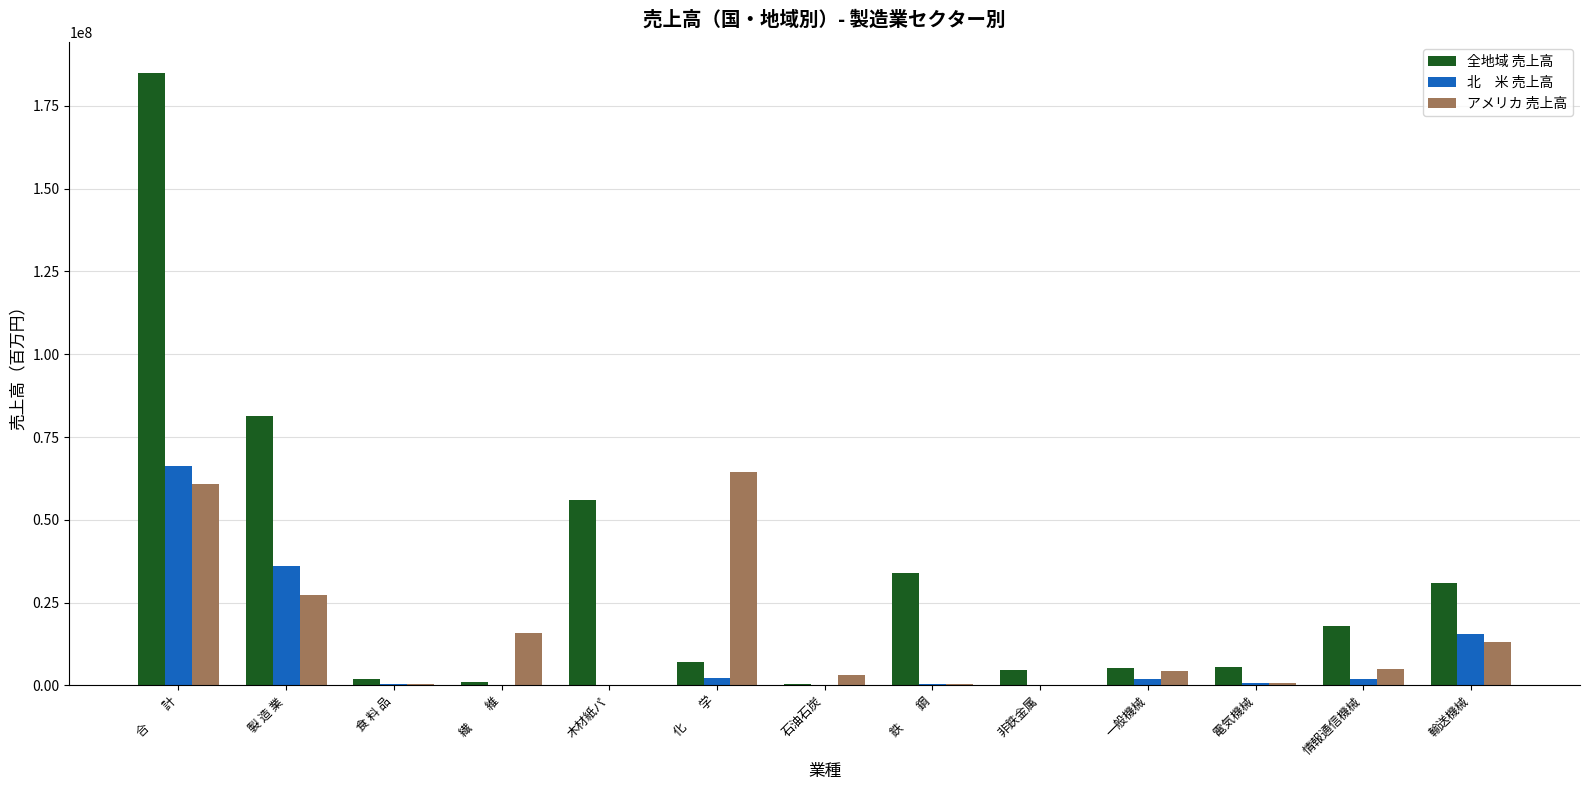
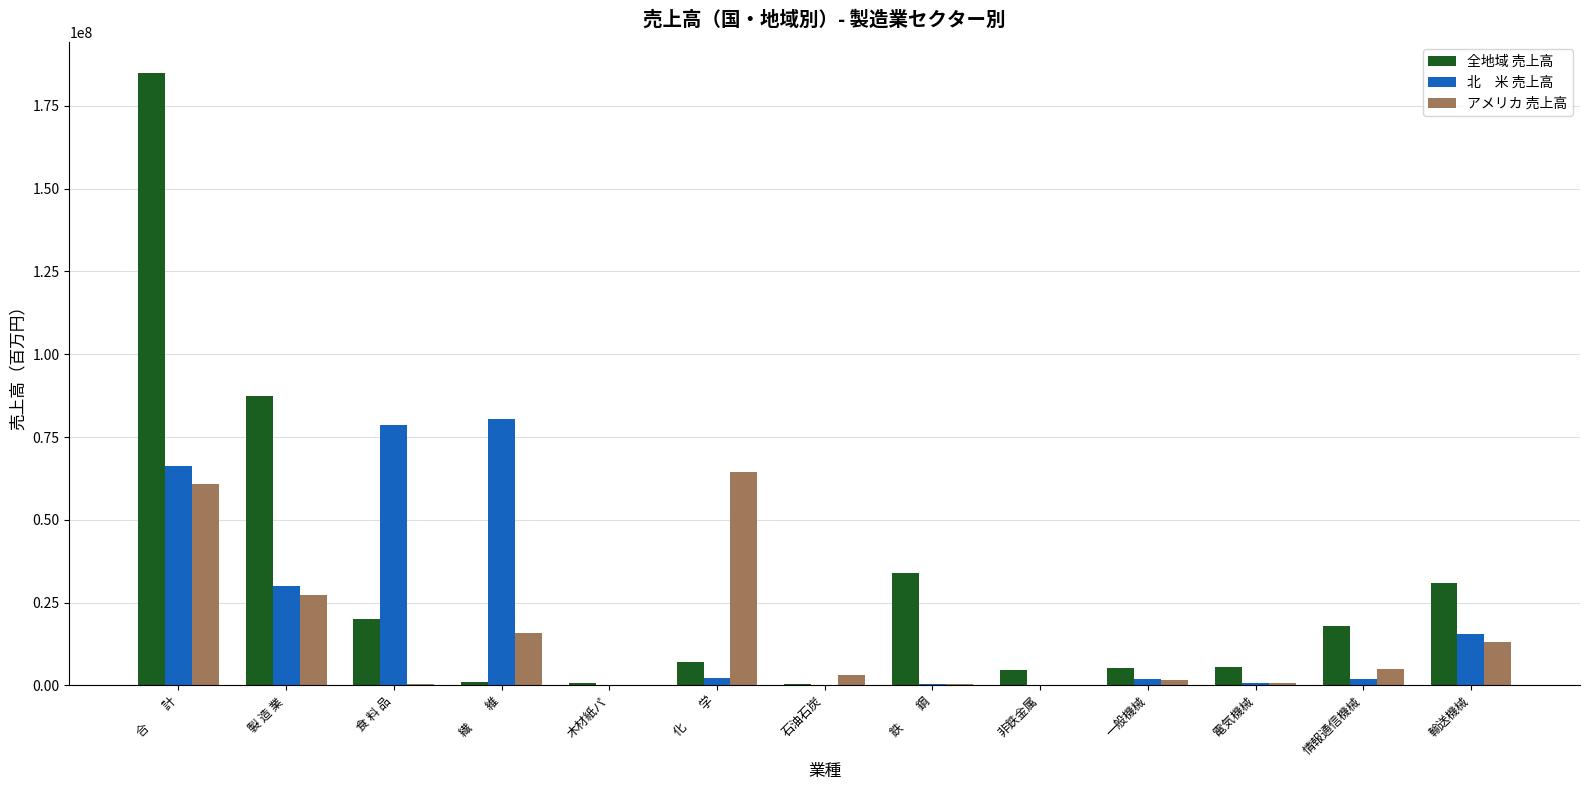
全地域 売上高, 製 造 業: 81000000 -> 87000000
北 米 売上高, 製 造 業: 36000000 -> 30000000
全地域 売上高, 食 料 品: 2000000 -> 20000000
北 米 売上高, 食 料 品: 0 -> 78000000
北 米 売上高, 繊 維: 0 -> 80000000
全地域 売上高, 木材紙パ: 56000000 -> 1000000
アメリカ 売上高, 一般機械: 4000000 -> 2000000
